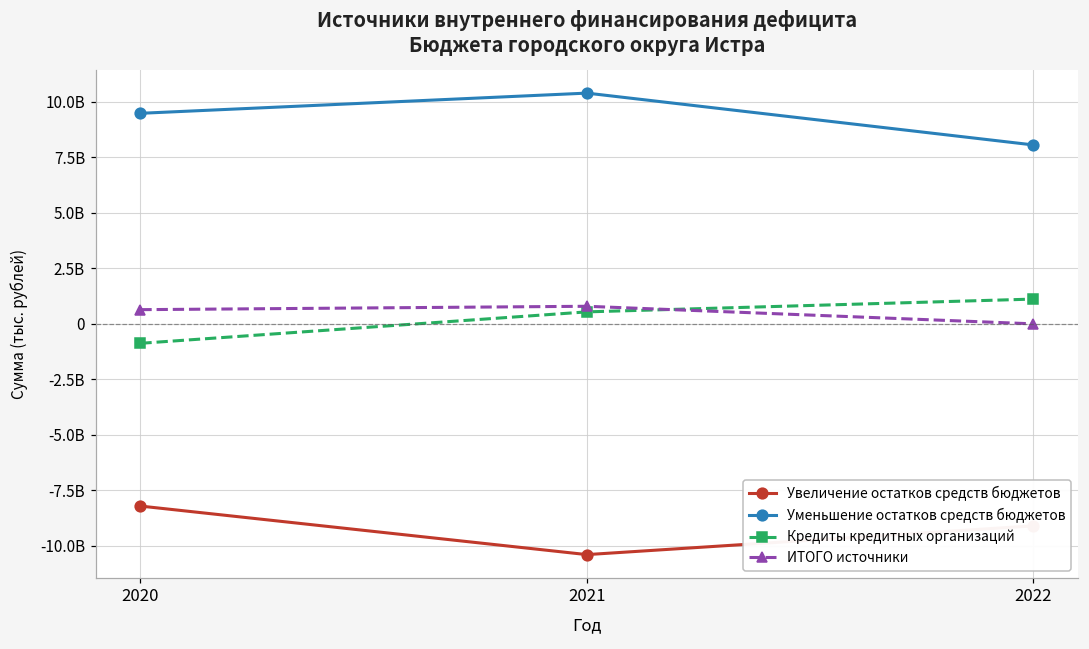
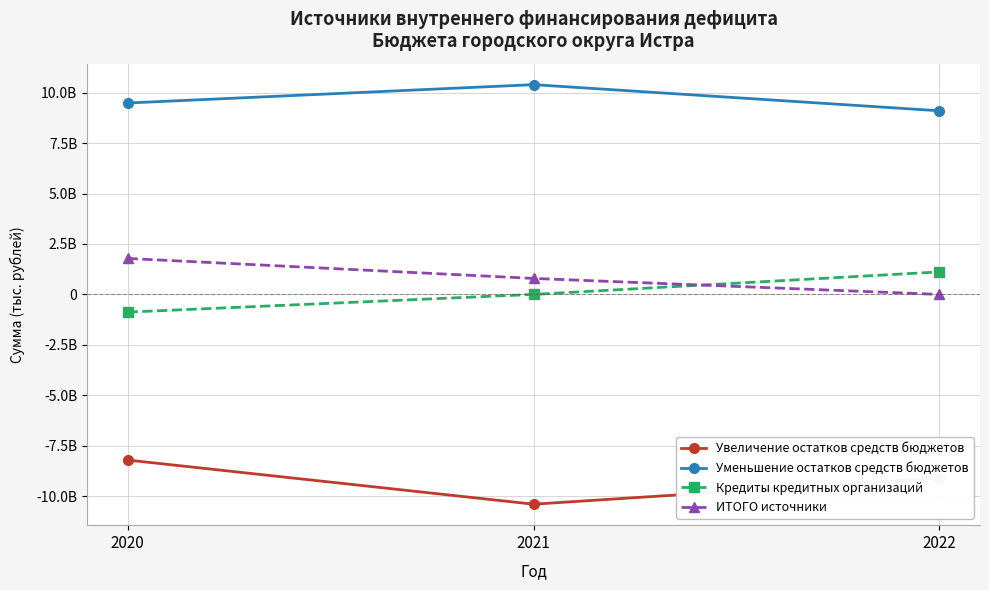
ИТОГО источники, 2020: 600000000 -> 1800000000
Кредиты кредитных организаций, 2021: 500000000 -> 0
Уменьшение остатков средств бюджетов, 2022: 8100000000 -> 9100000000
